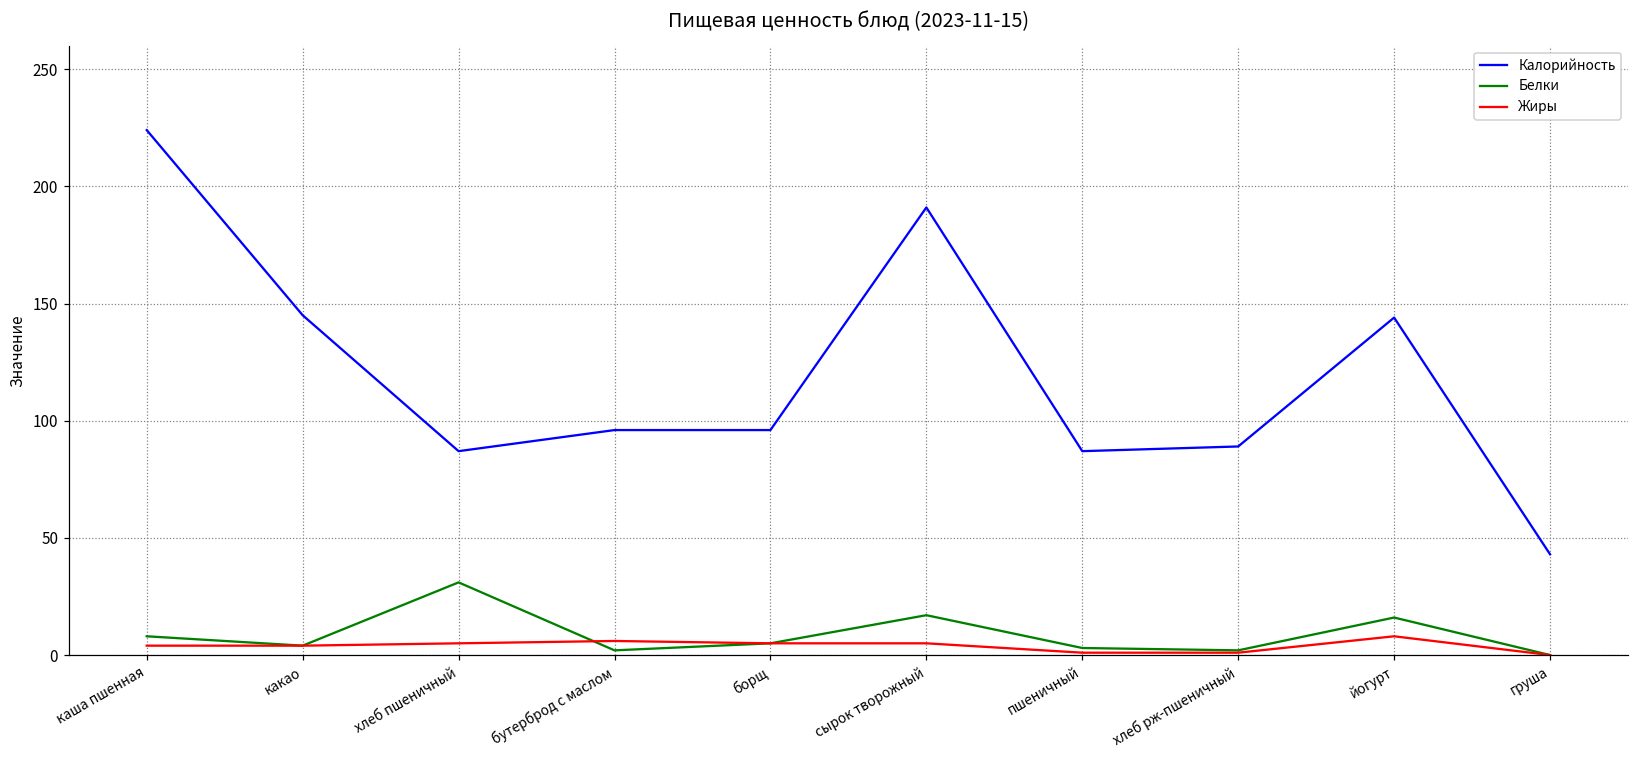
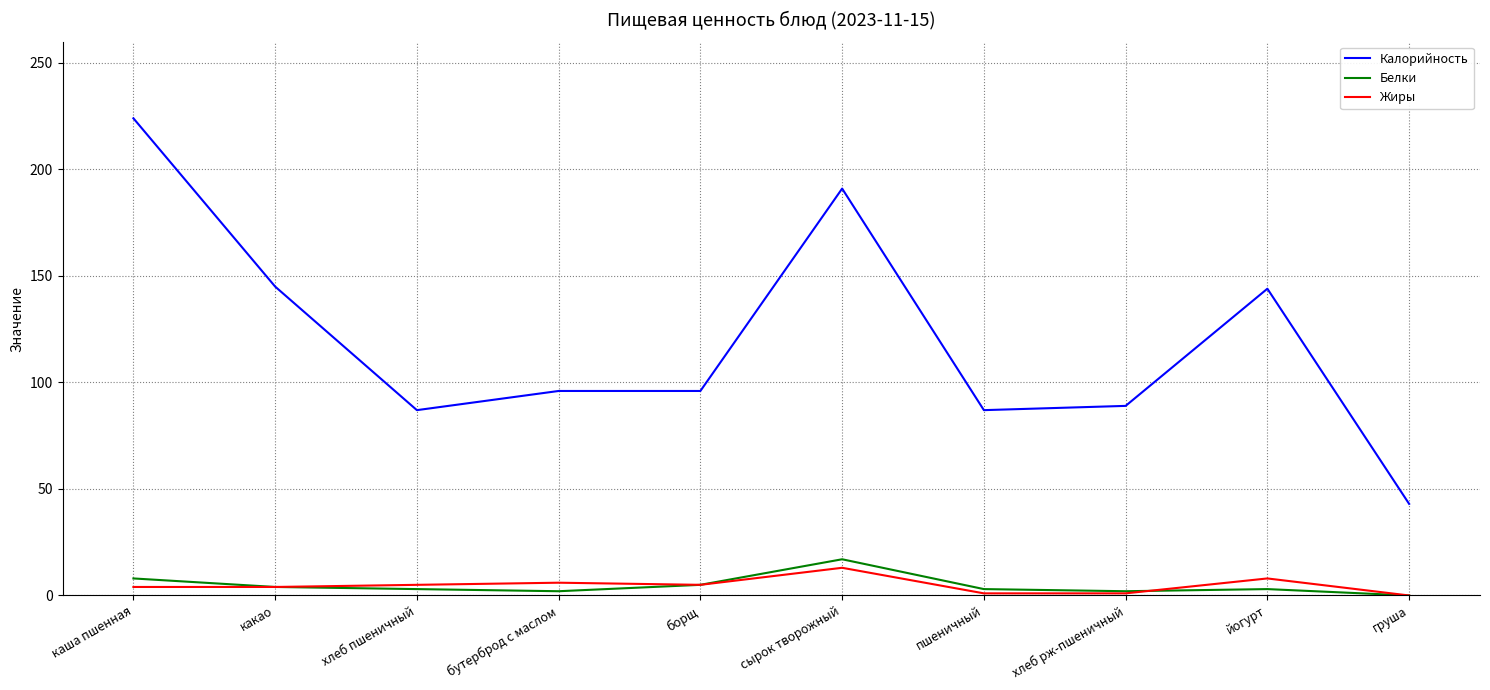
Белки, хлеб пшеничный: 31 -> 3
Жиры, сырок творожный: 5 -> 13
Белки, йогурт: 16 -> 3
